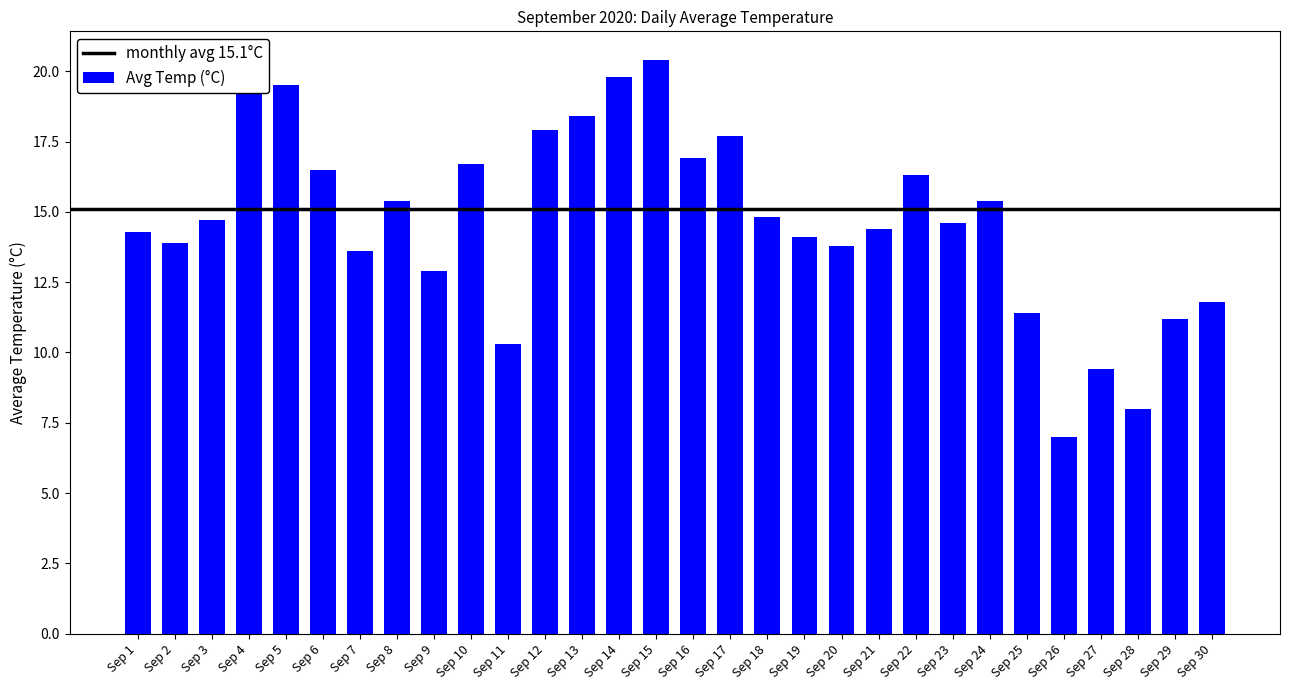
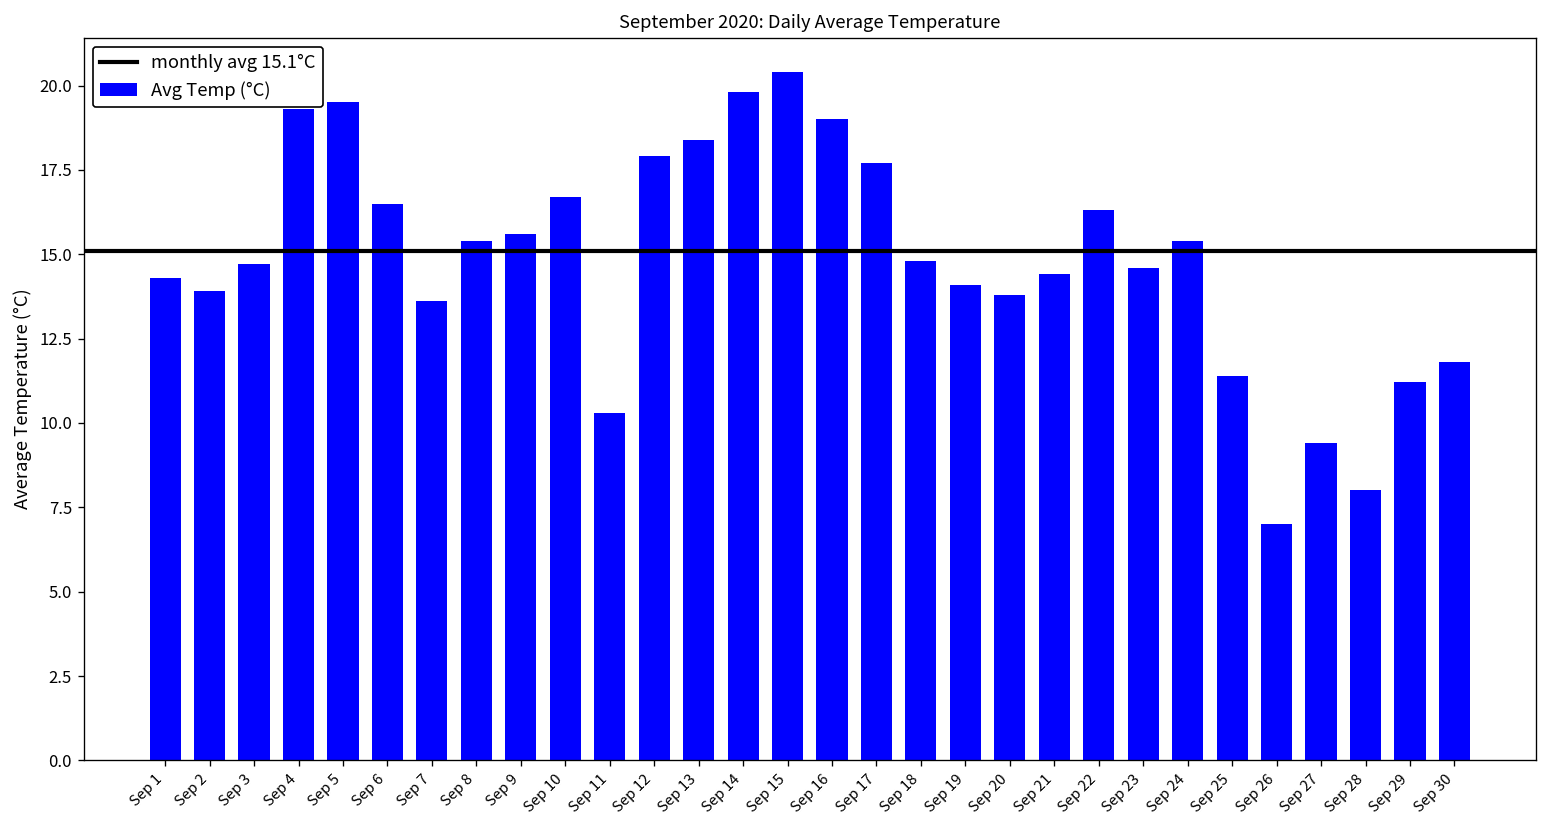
Sep 9: 12.9 -> 15.6
Sep 16: 16.9 -> 19.0
